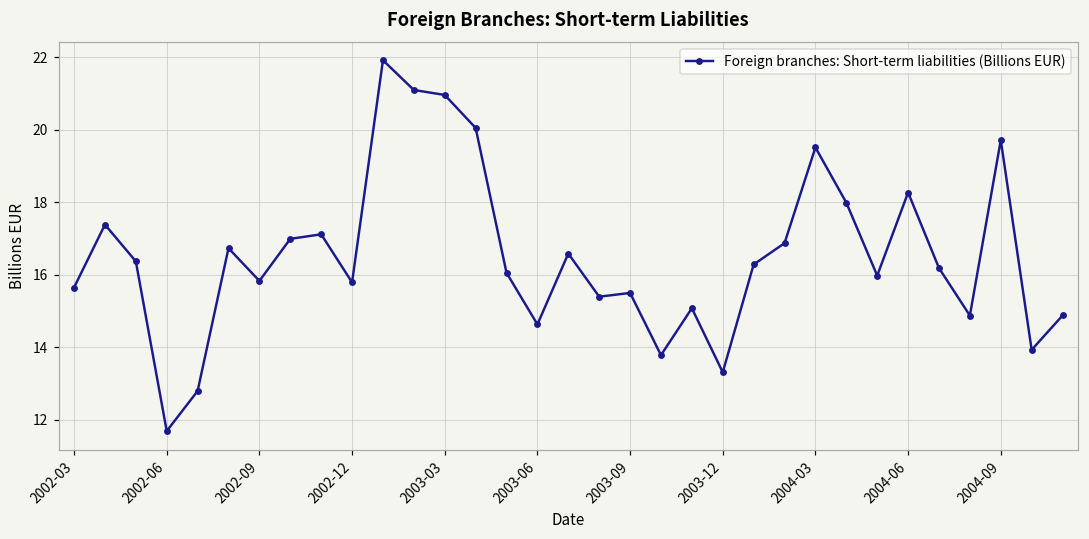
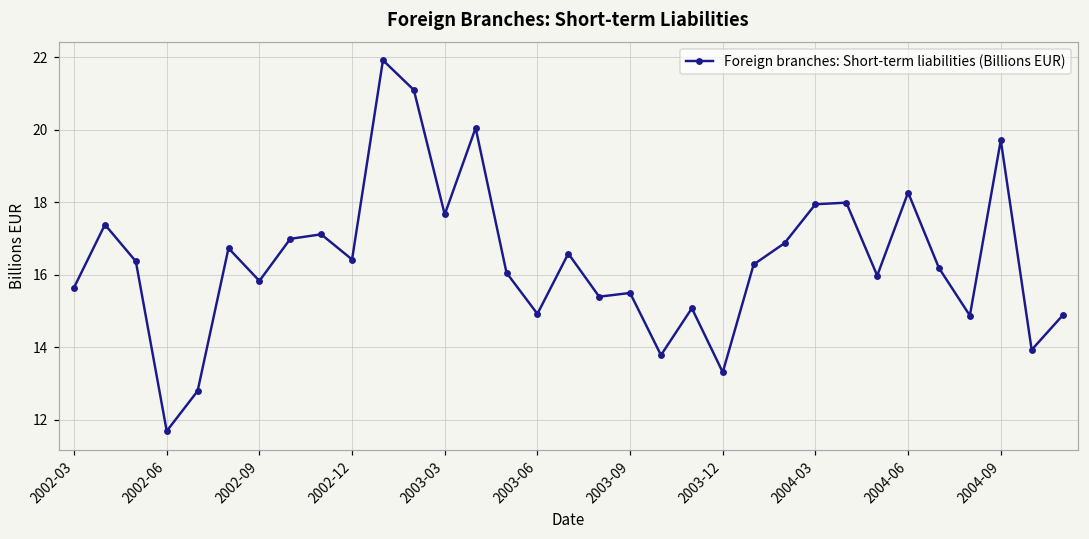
2002-12: 15.8 -> 16.4
2003-03: 21.0 -> 17.7
2003-06: 14.6 -> 14.9
2004-03: 19.5 -> 17.9
